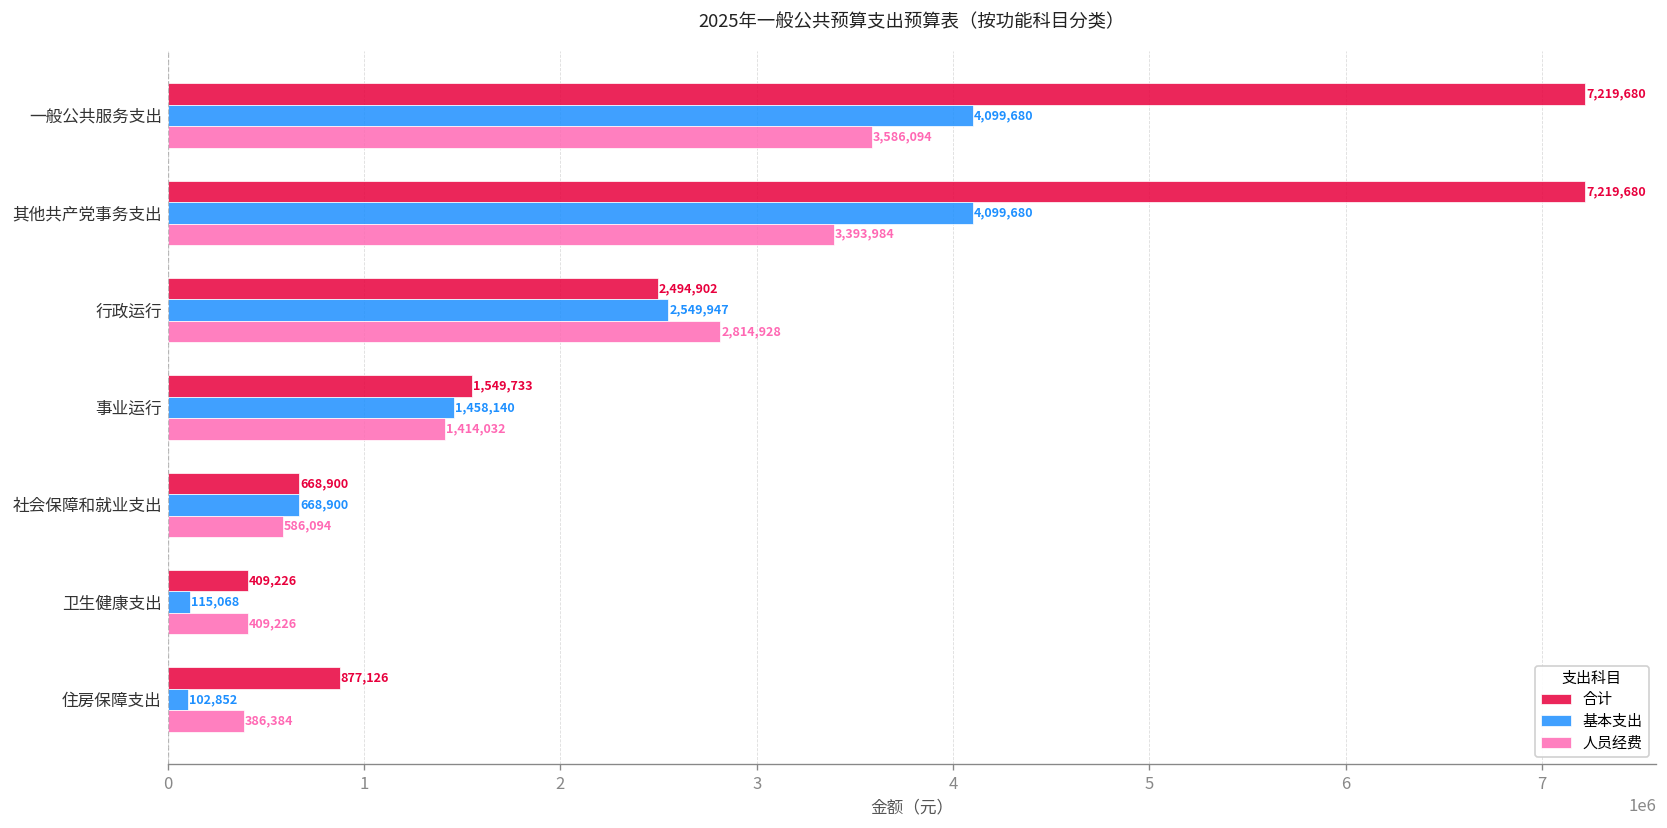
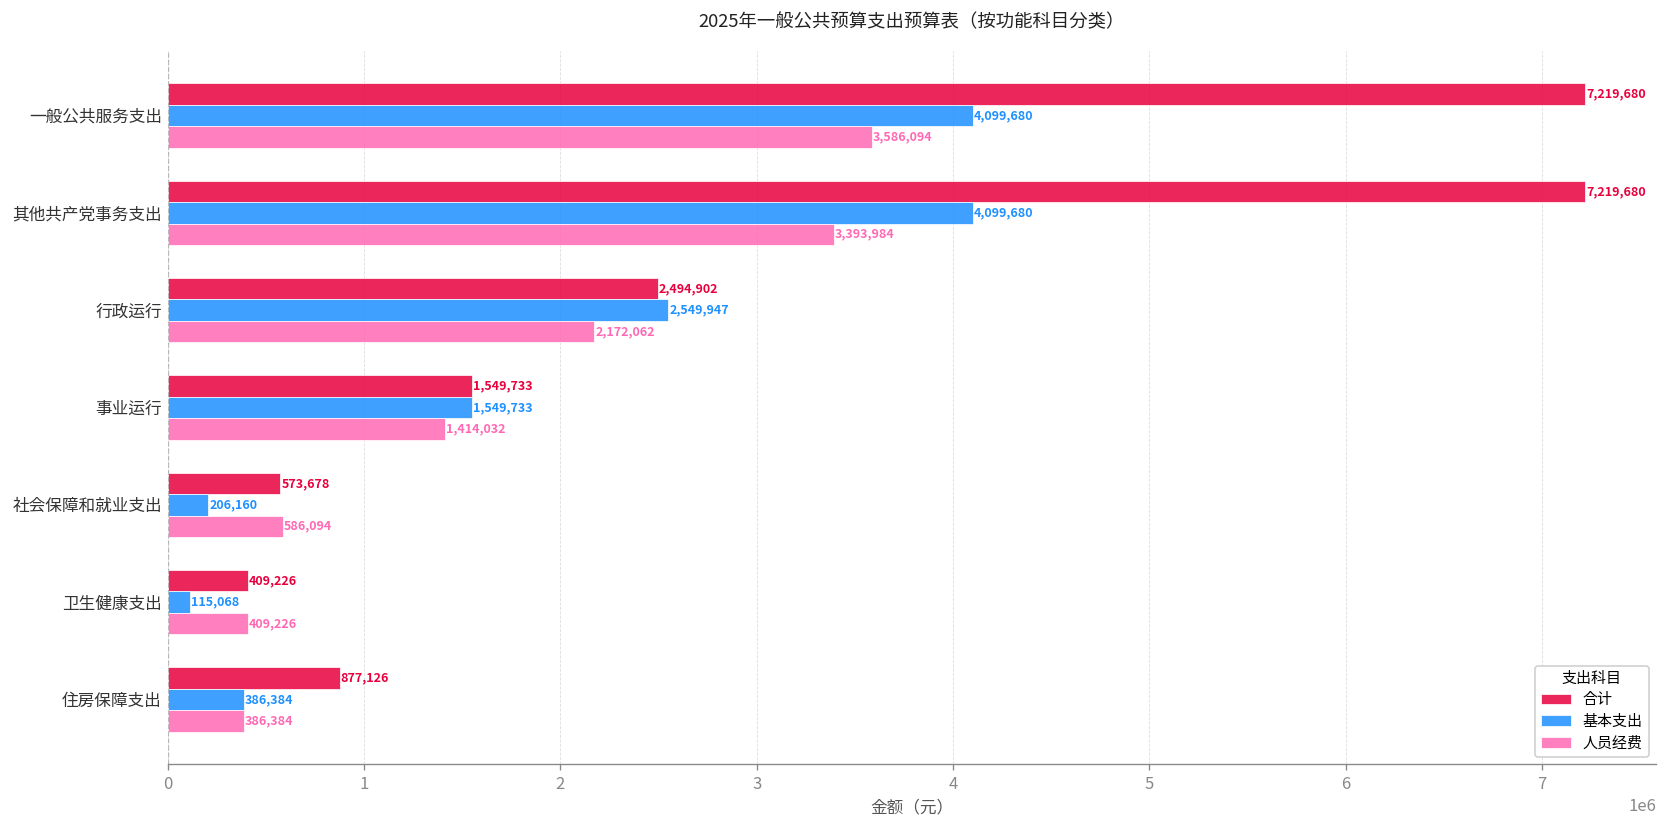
人员经费, 行政运行: 2,814,928 -> 2,172,062
基本支出, 事业运行: 1,458,140 -> 1,549,733
合计, 社会保障和就业支出: 668,900 -> 573,678
基本支出, 社会保障和就业支出: 668,900 -> 206,160
基本支出, 住房保障支出: 102,852 -> 386,384
